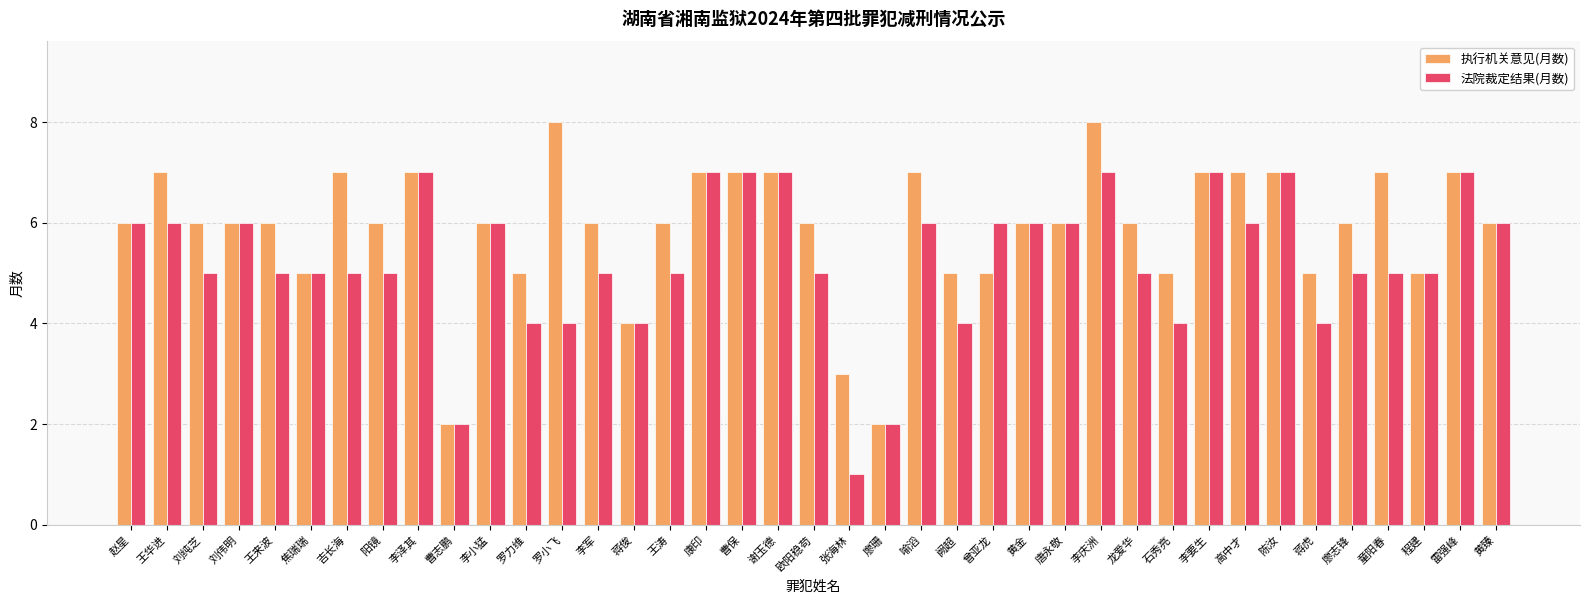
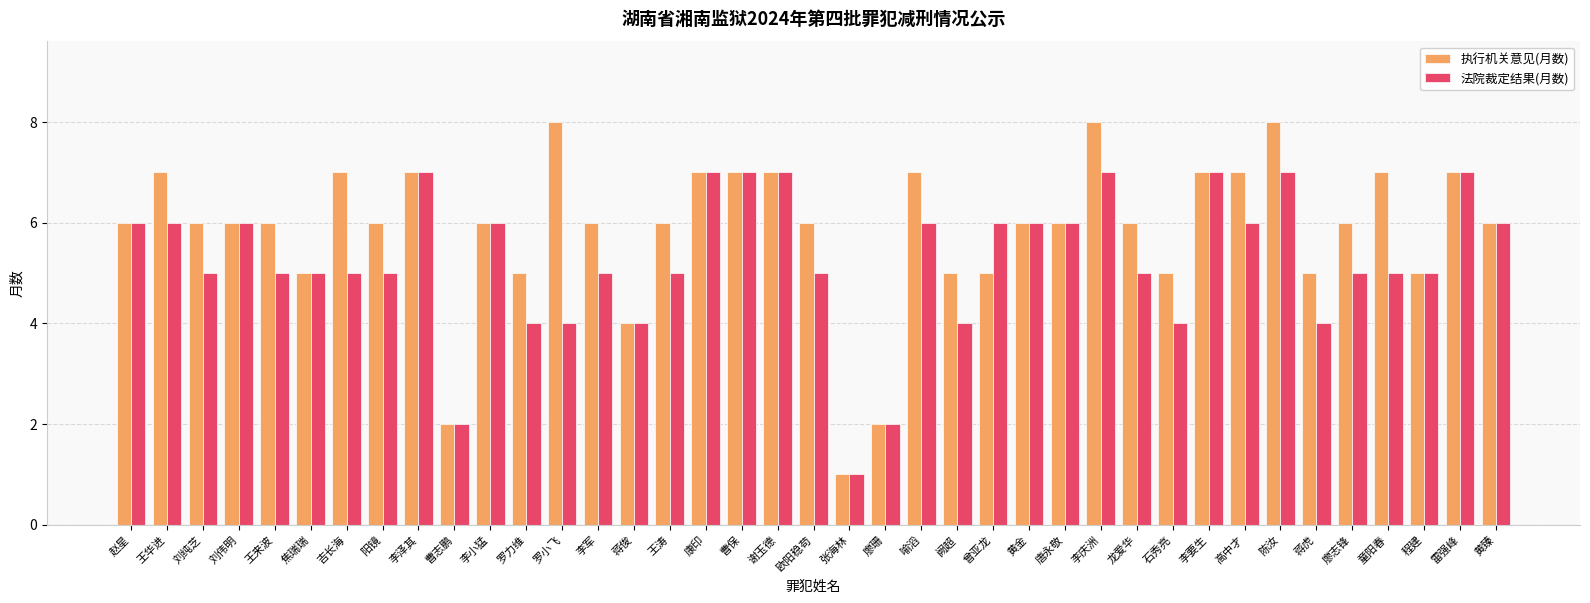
执行机关意见(月数), 张海林: 3 -> 1
执行机关意见(月数), 陈汝: 7 -> 8
